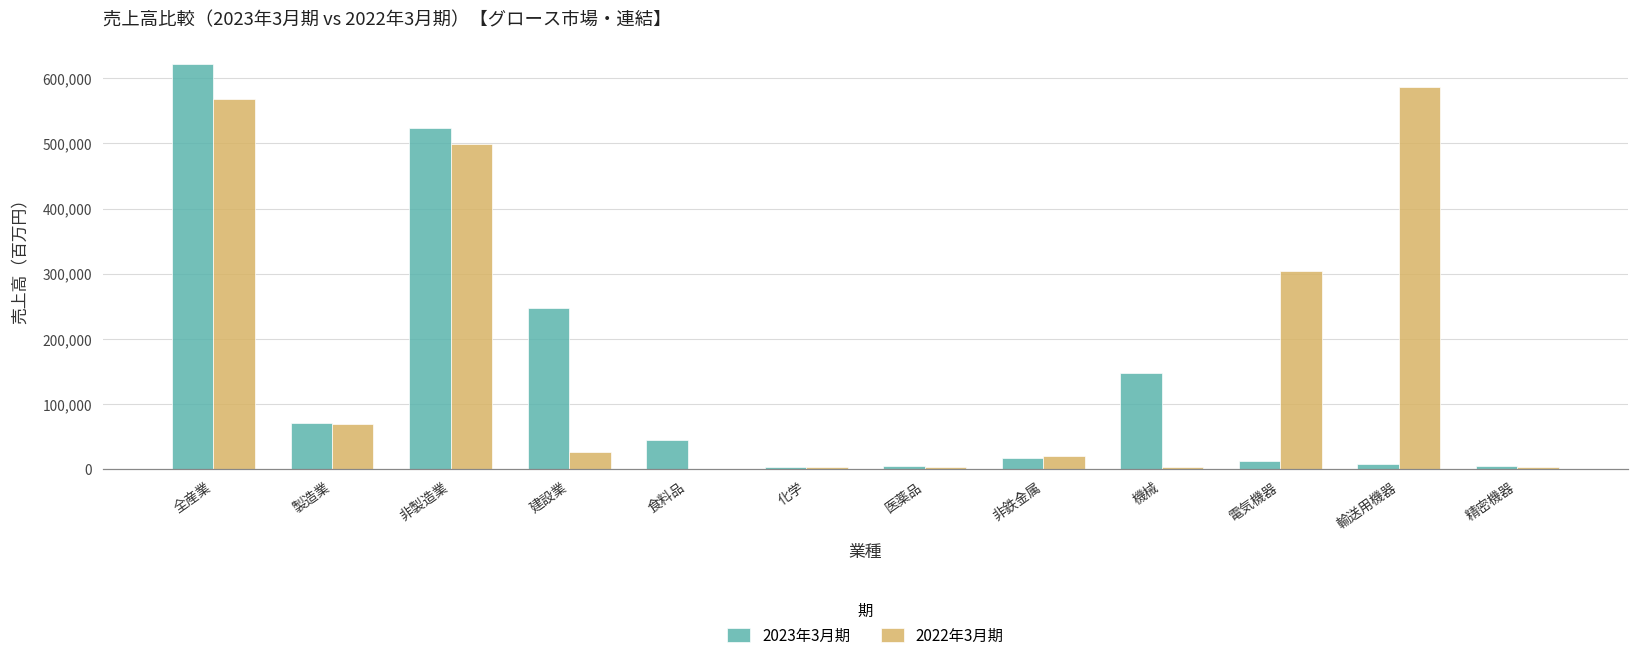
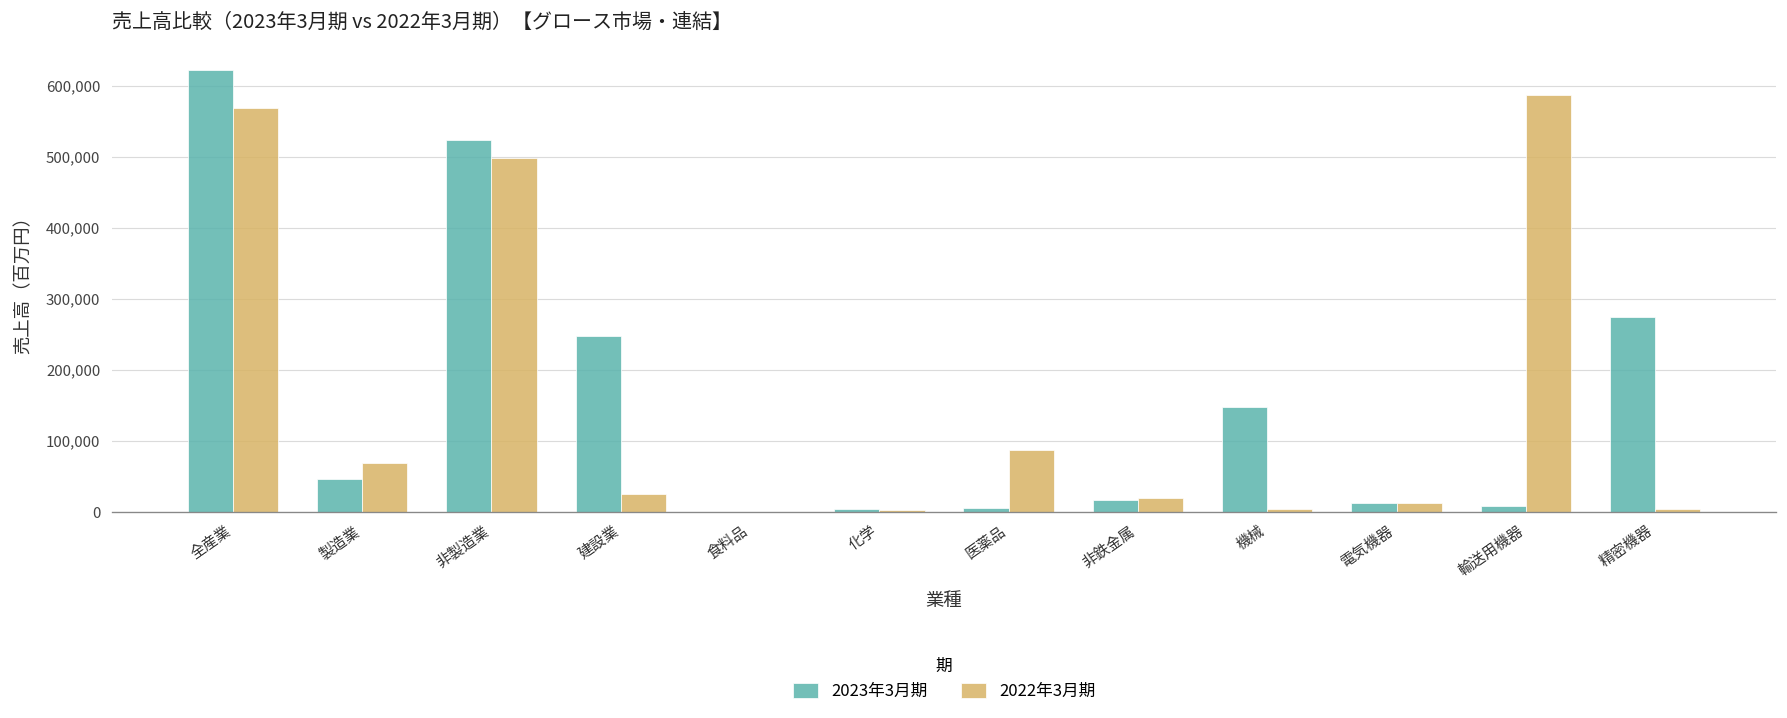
2023年3月期, 製造業: 70,000 -> 50,000
2023年3月期, 食料品: 40,000 -> 0
2022年3月期, 医薬品: 0 -> 90,000
2022年3月期, 電気機器: 300,000 -> 10,000
2023年3月期, 精密機器: 10,000 -> 270,000
